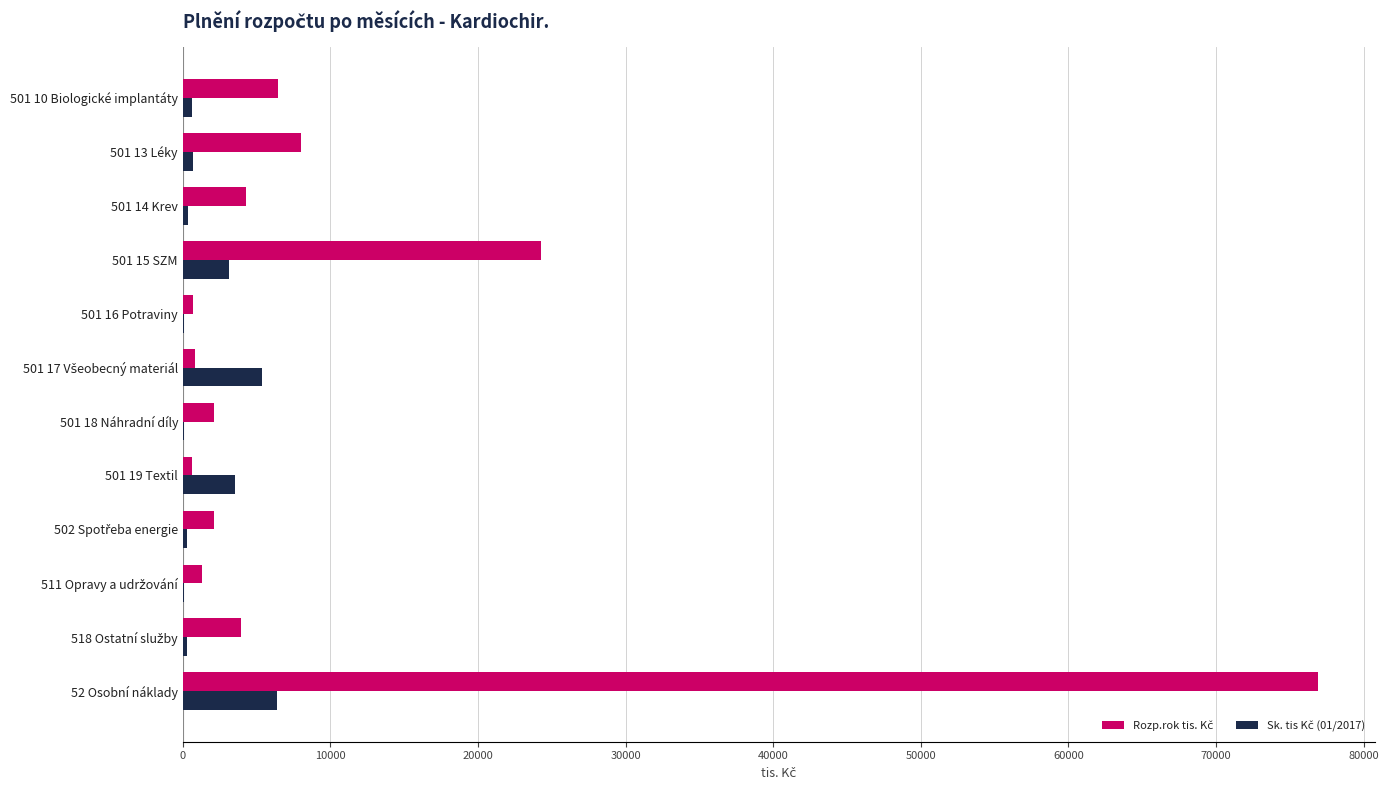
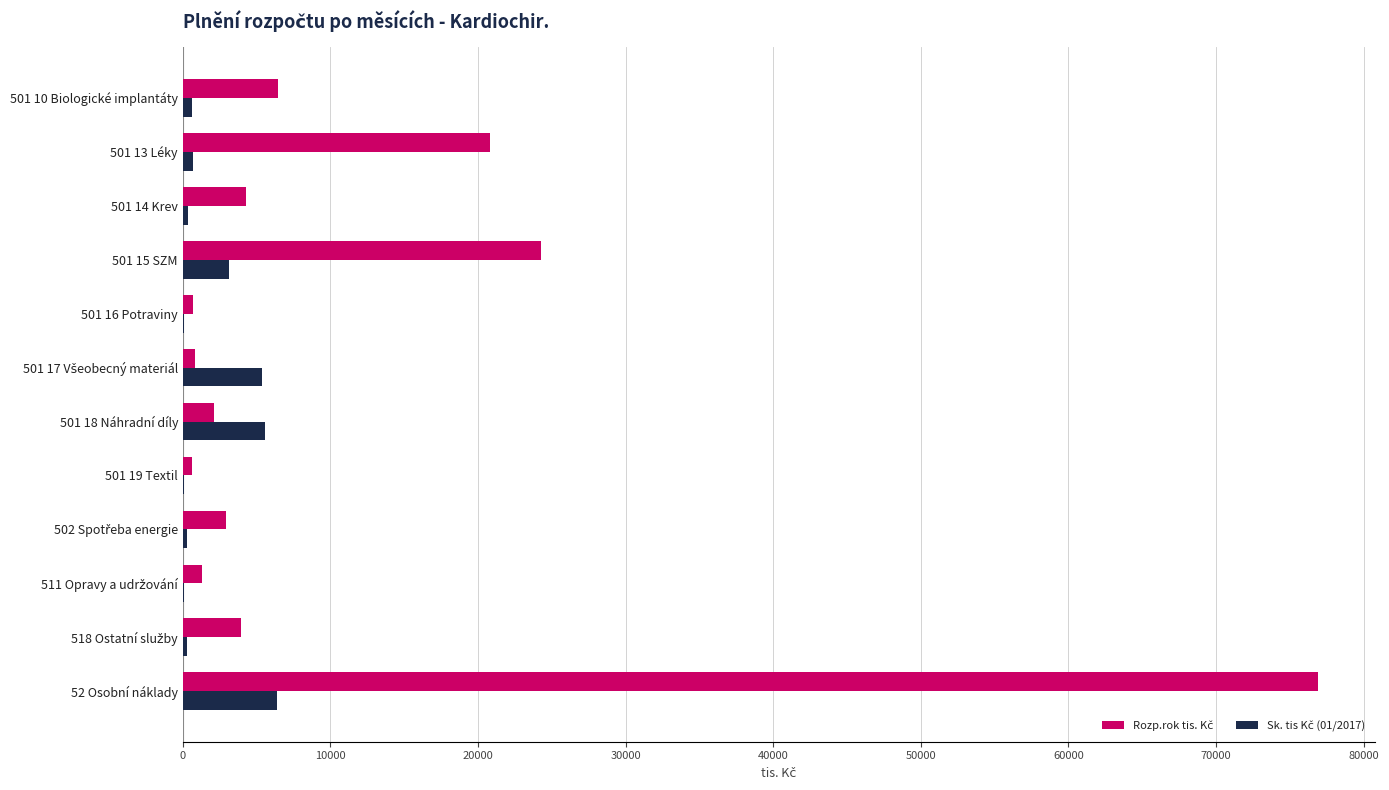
Rozp.rok tis. Kč, 501 13 Léky: 8000 -> 20800
Sk. tis Kč (01/2017), 501 18 Náhradní díly: 100 -> 5600
Sk. tis Kč (01/2017), 501 19 Textil: 3500 -> 100
Rozp.rok tis. Kč, 502 Spotřeba energie: 2100 -> 2900
